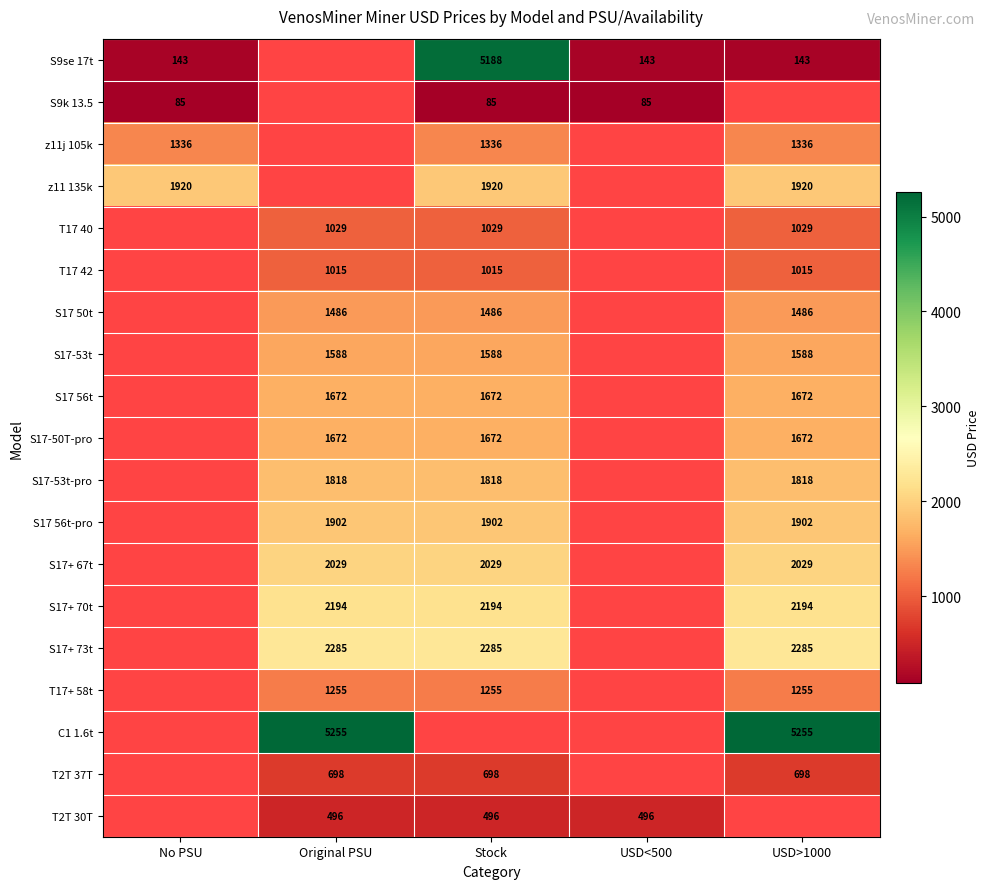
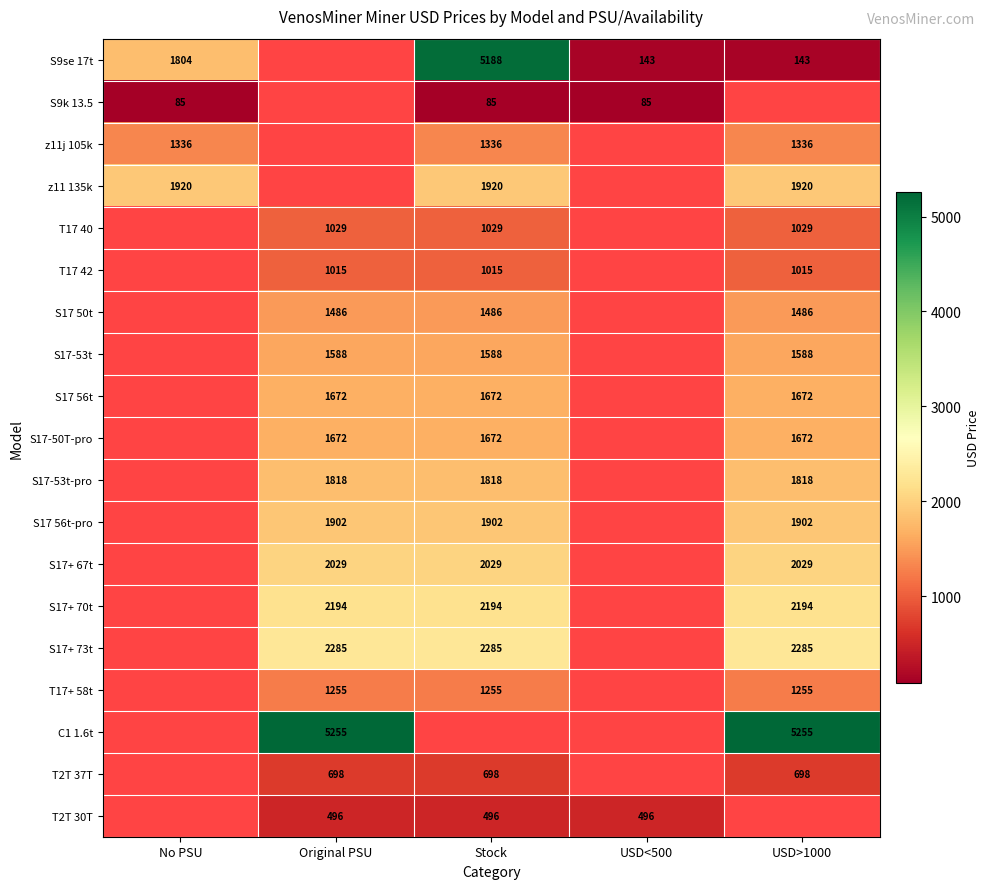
S9se 17t, No PSU: 143 -> 1804
